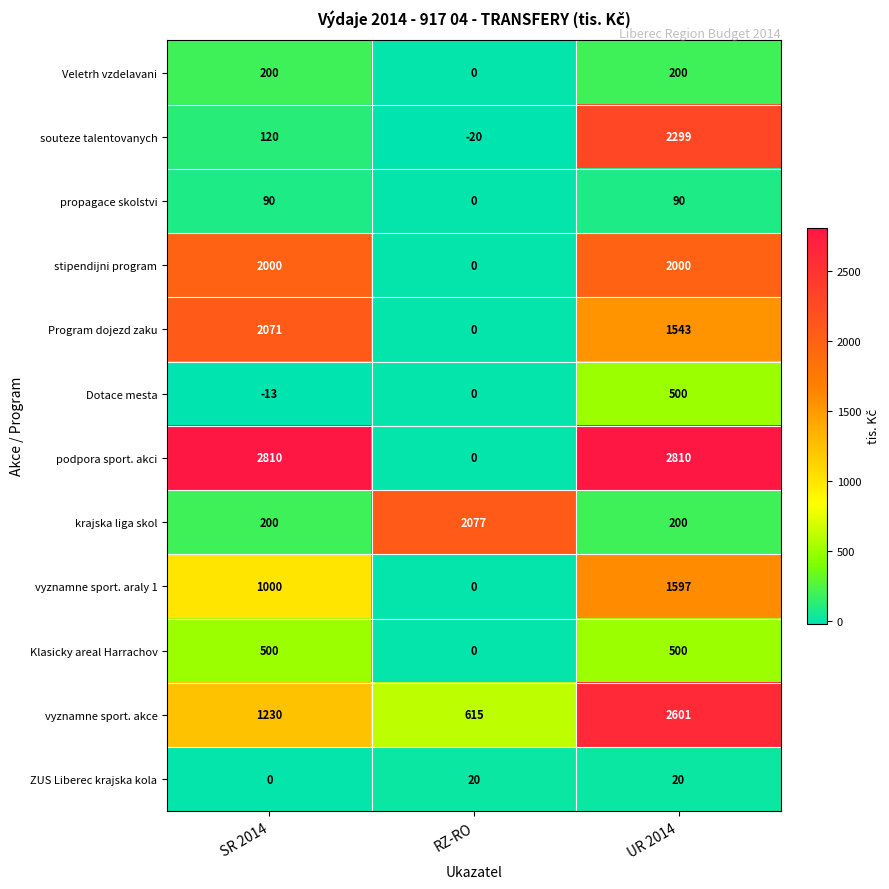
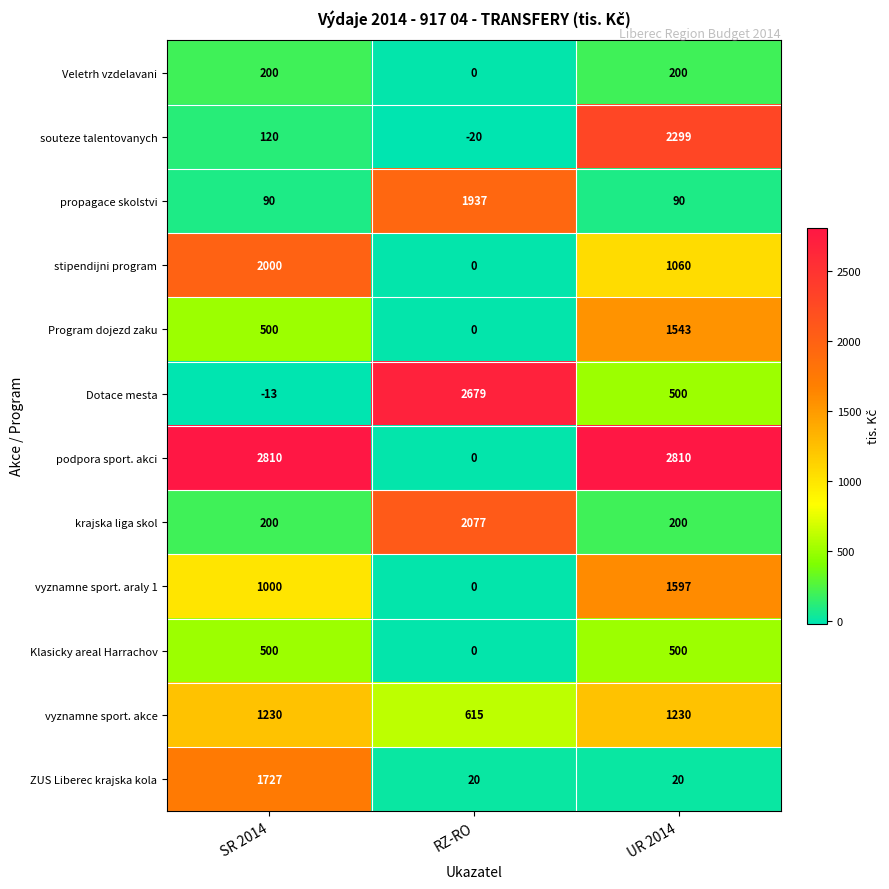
propagace skolstvi, RZ-RO: 0 -> 1937
stipendijni program, UR 2014: 2000 -> 1060
Program dojezd zaku, SR 2014: 2071 -> 500
Dotace mesta, RZ-RO: 0 -> 2679
vyznamne sport. akce, UR 2014: 2601 -> 1230
ZUS Liberec krajska kola, SR 2014: 0 -> 1727
